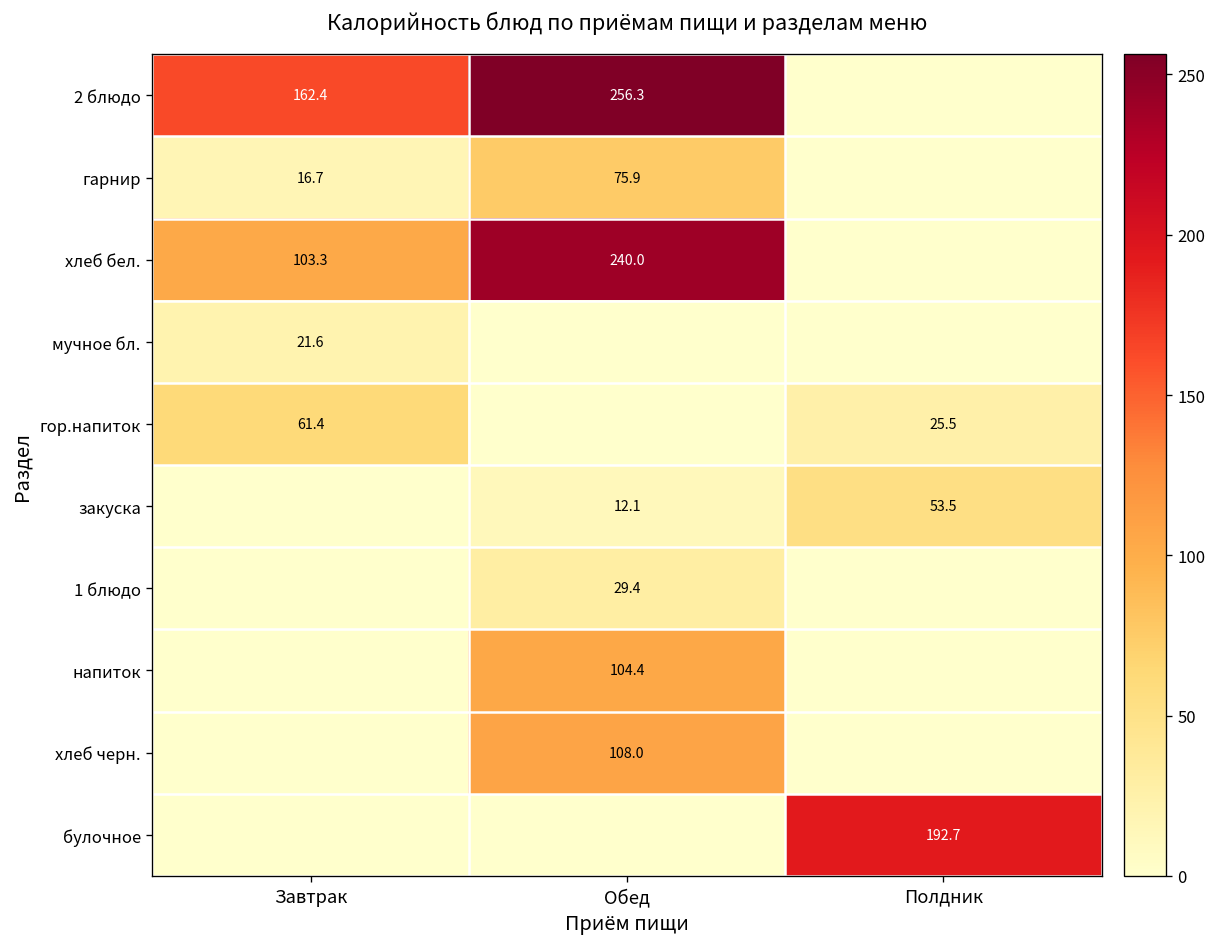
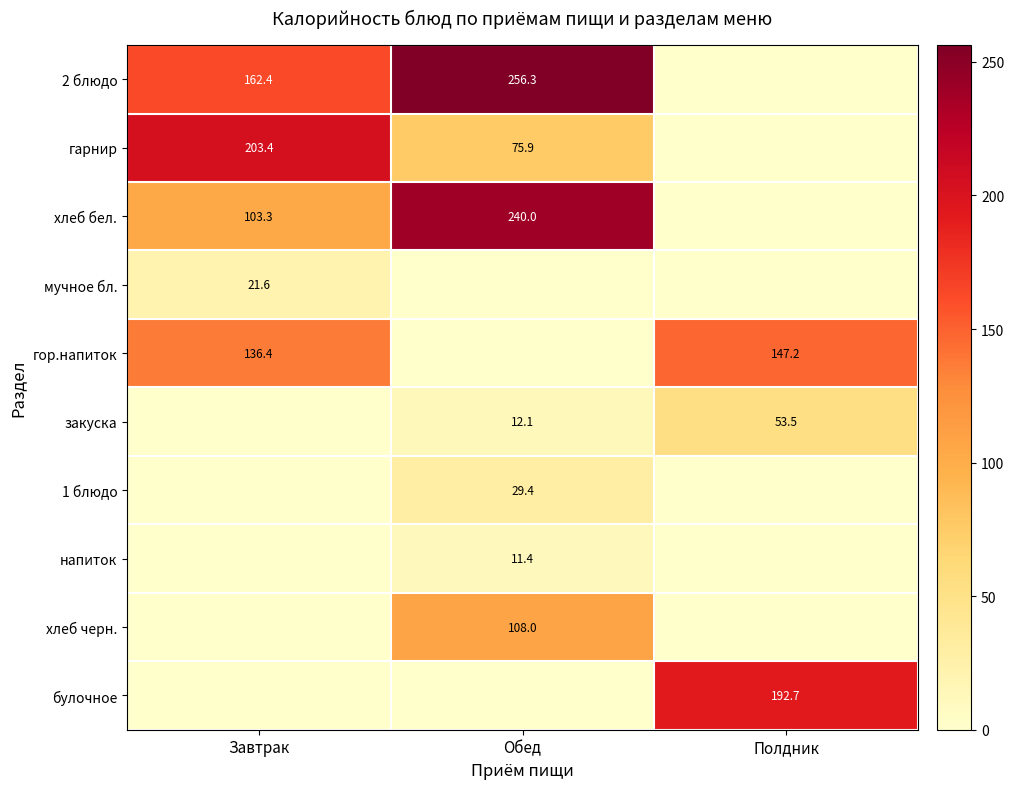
гарнир, Завтрак: 16.7 -> 203.4
гор.напиток, Завтрак: 61.4 -> 136.4
гор.напиток, Полдник: 25.5 -> 147.2
напиток, Обед: 104.4 -> 11.4
